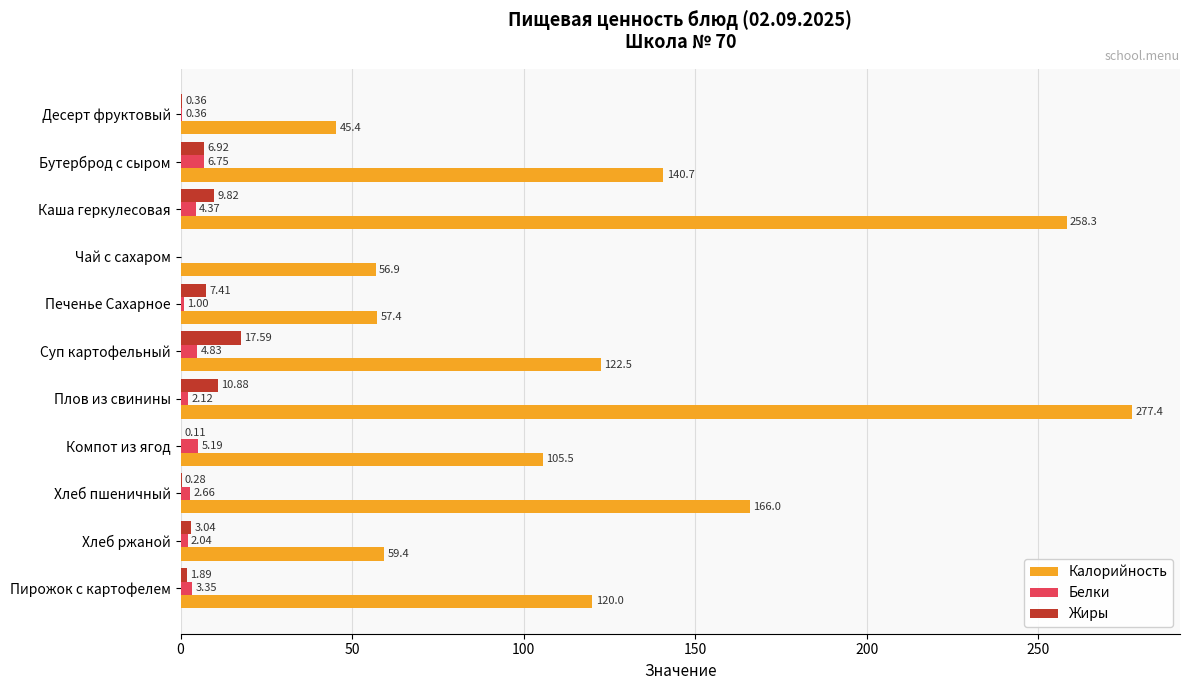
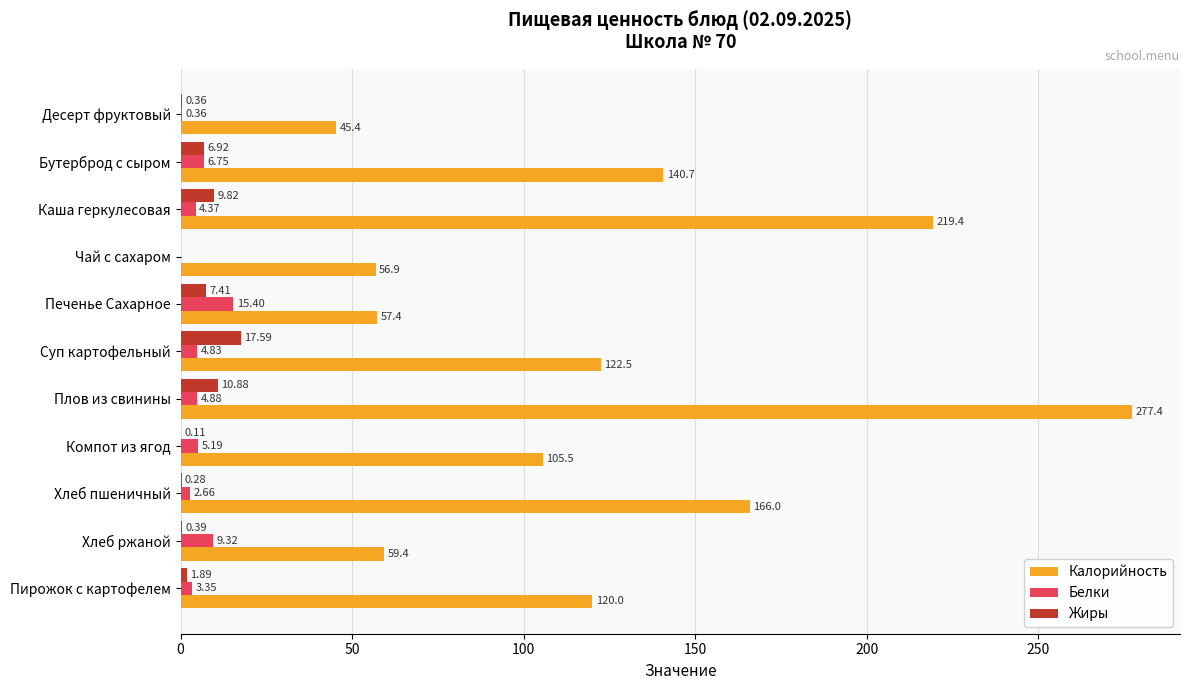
Калорийность, Каша геркулесовая: 258.3 -> 219.4
Белки, Печенье Сахарное: 1.00 -> 15.40
Белки, Плов из свинины: 2.12 -> 4.88
Жиры, Хлеб ржаной: 3.04 -> 0.39
Белки, Хлеб ржаной: 2.04 -> 9.32
